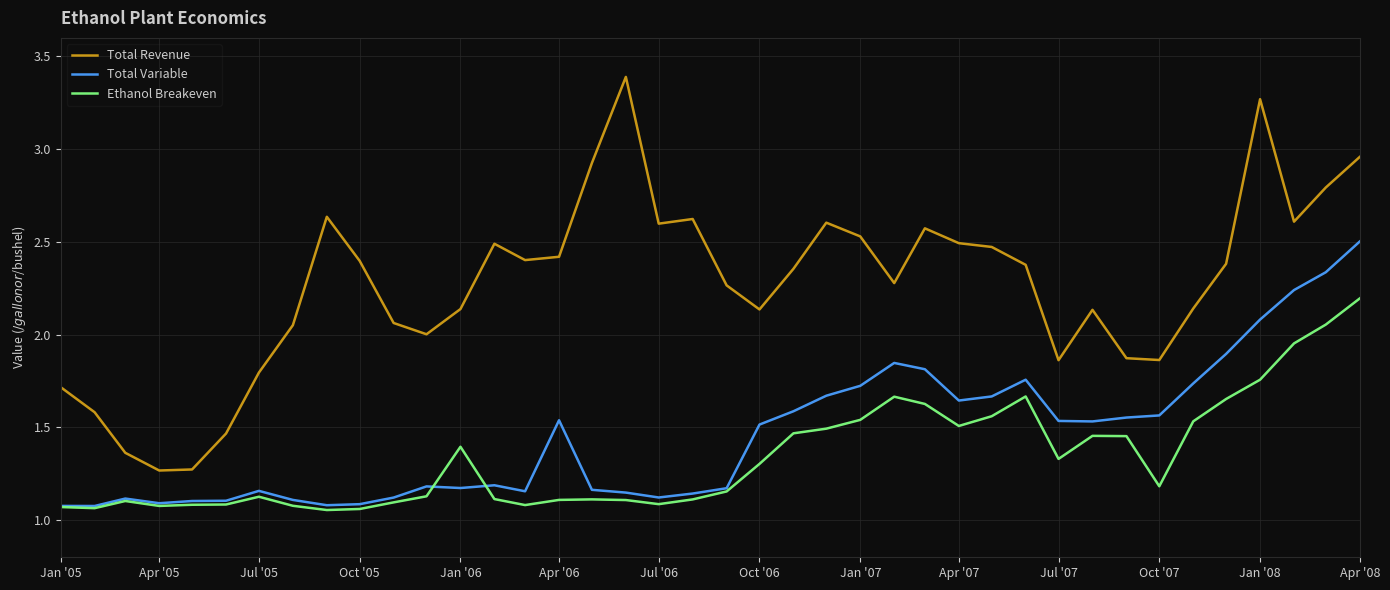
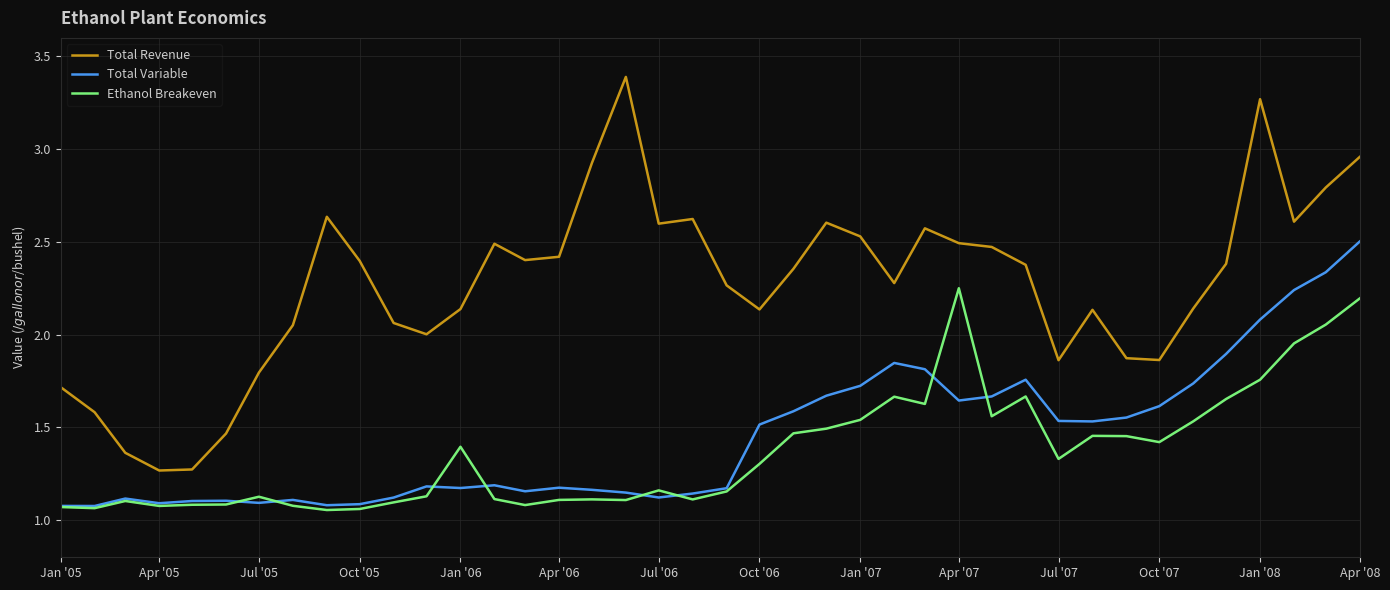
Total Variable, Jul '05: 1.16 -> 1.09
Total Variable, Apr '06: 1.54 -> 1.18
Ethanol Breakeven, Jul '06: 1.09 -> 1.16
Ethanol Breakeven, Apr '07: 1.51 -> 2.25
Total Variable, Oct '07: 1.56 -> 1.61
Ethanol Breakeven, Oct '07: 1.18 -> 1.42
